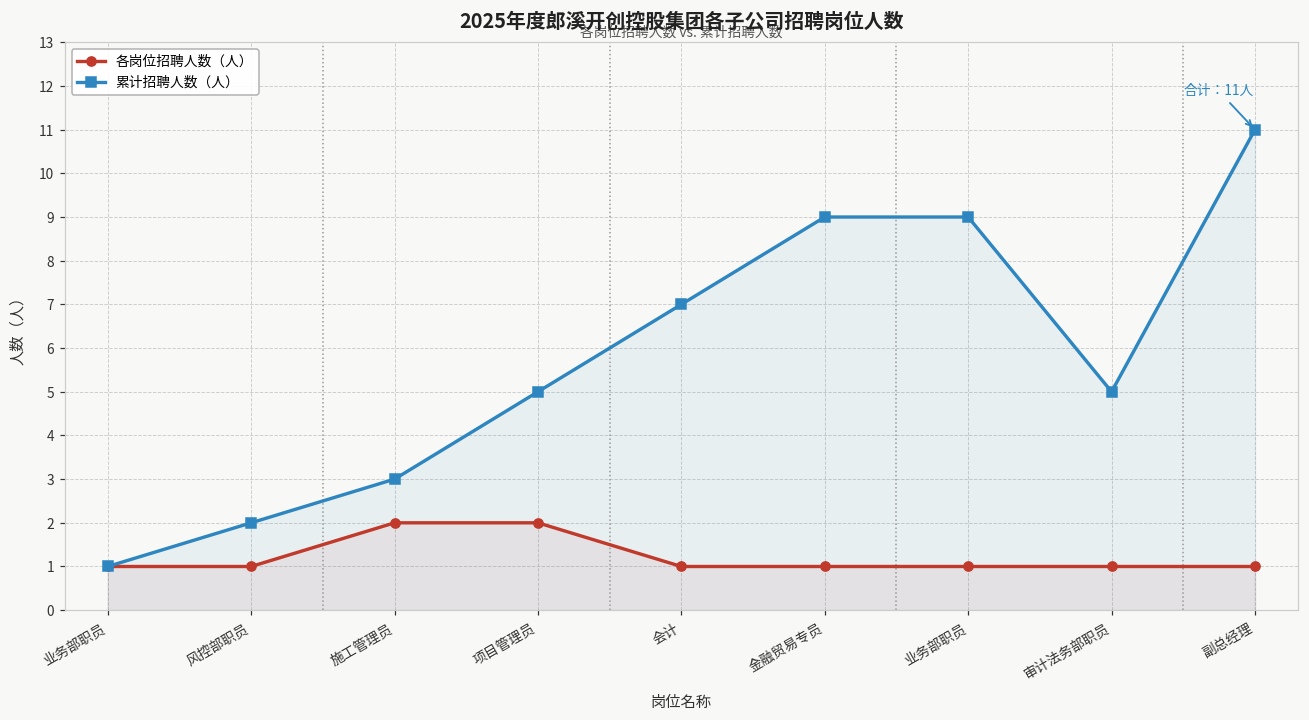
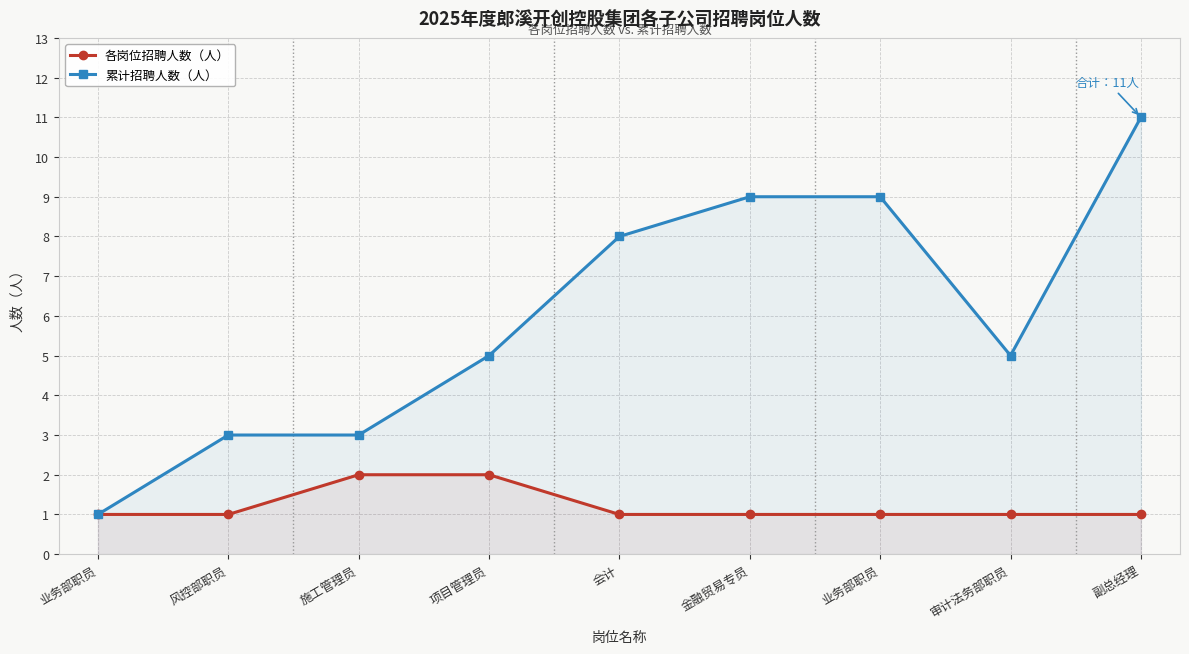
累计招聘人数（人）, 风控部职员: 2 -> 3
累计招聘人数（人）, 会计: 7 -> 8
